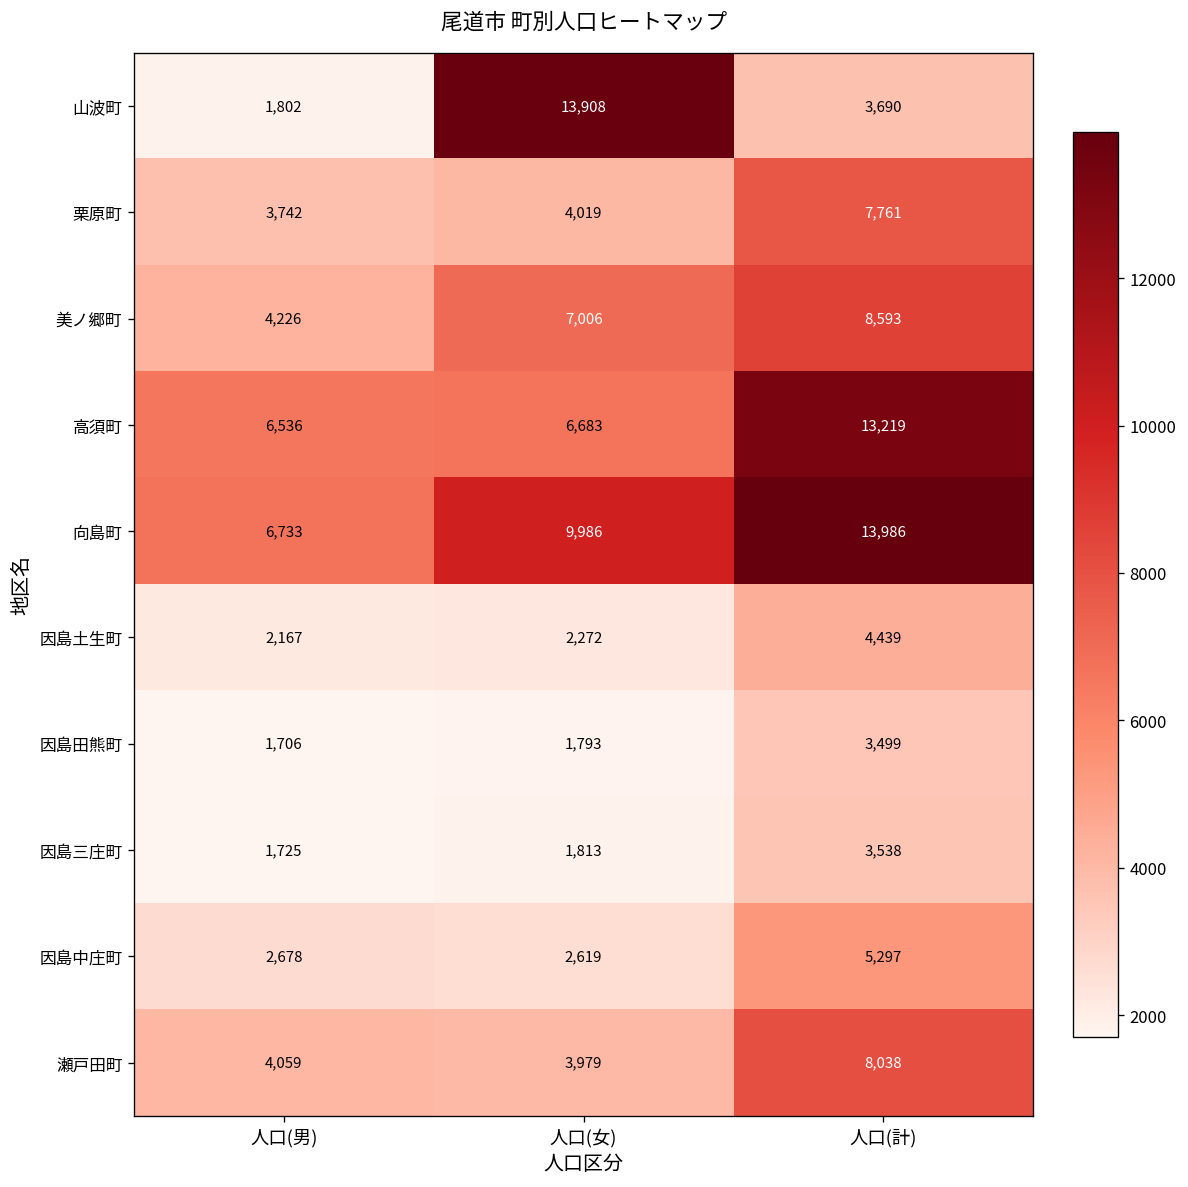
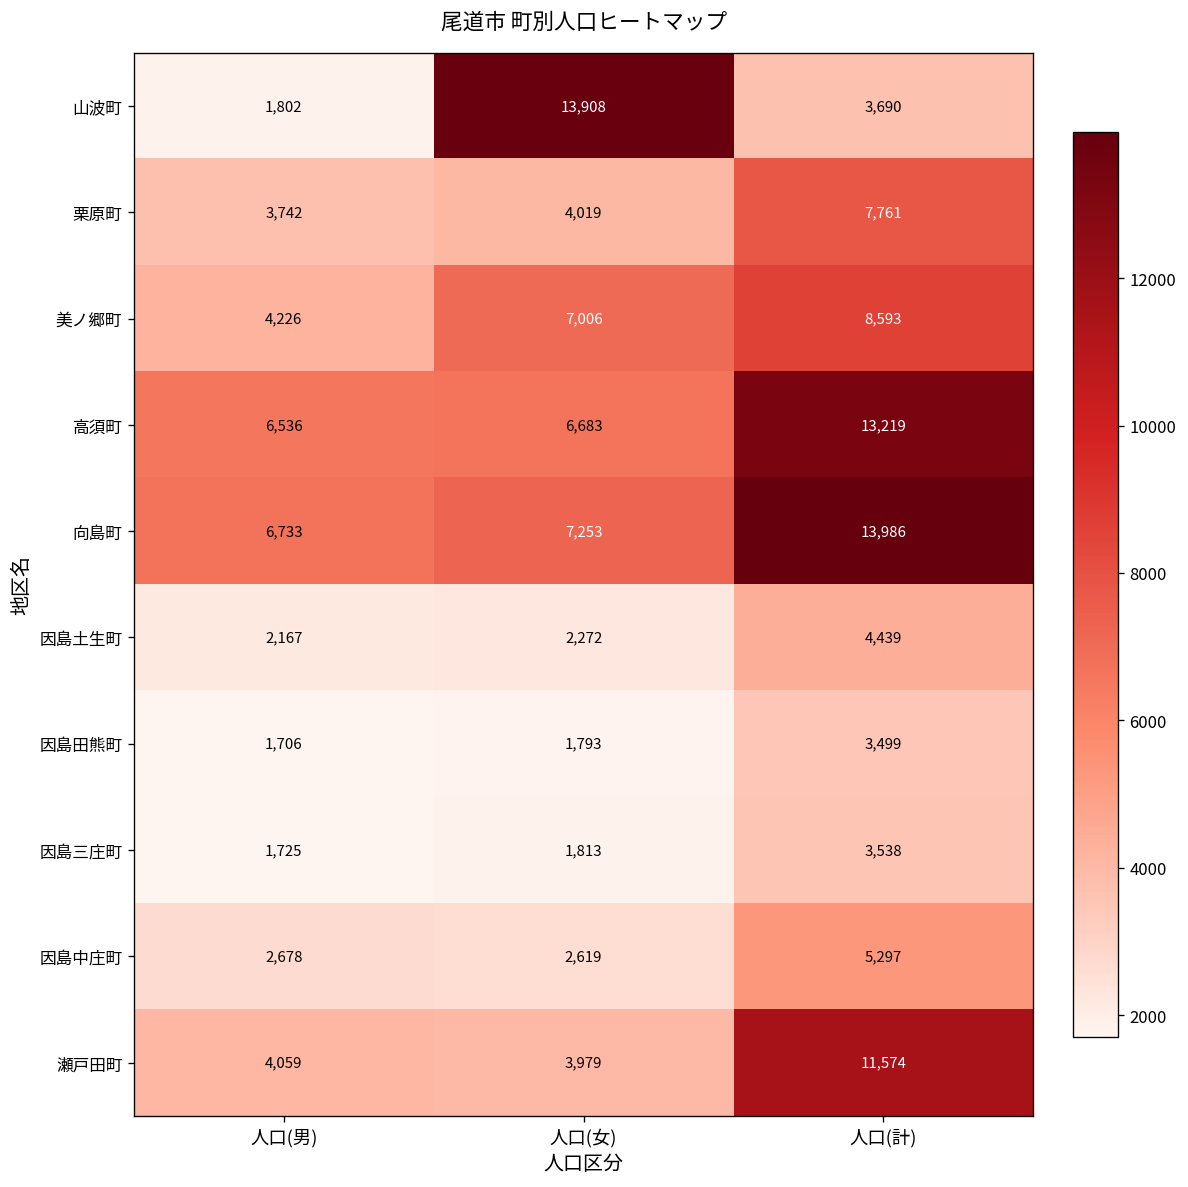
向島町, 人口(女): 9,986 -> 7,253
瀬戸田町, 人口(計): 8,038 -> 11,574
